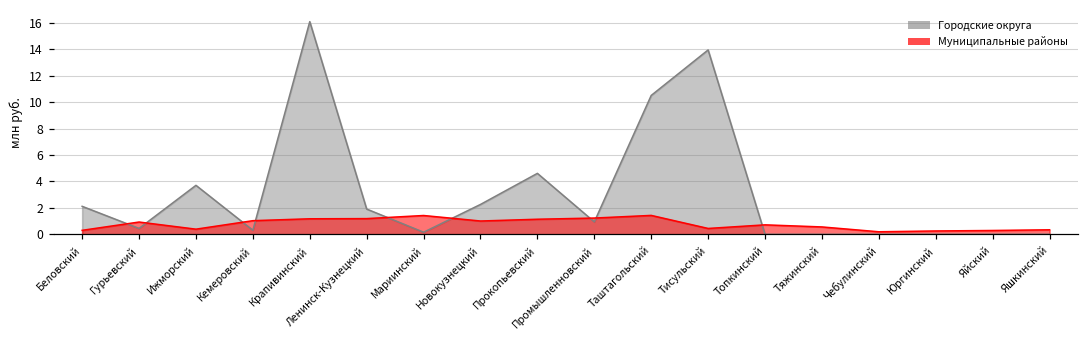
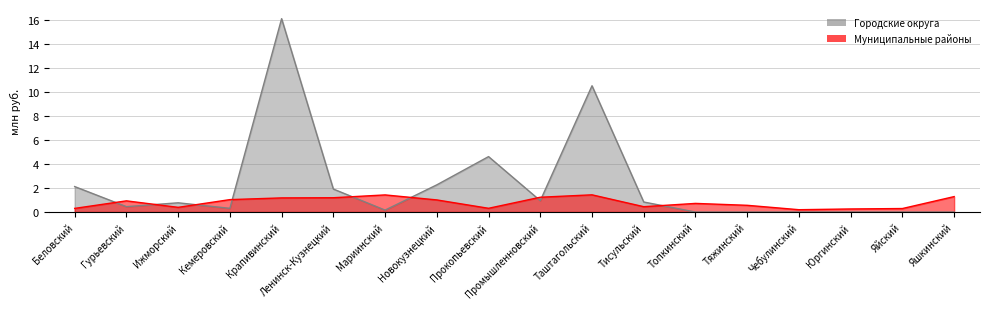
Городские округа, Ижморский: 3.7 -> 0.8
Муниципальные районы, Прокопьевский: 1.1 -> 0.3
Городские округа, Тисульский: 13.9 -> 0.8
Муниципальные районы, Яшкинский: 0.3 -> 1.3
